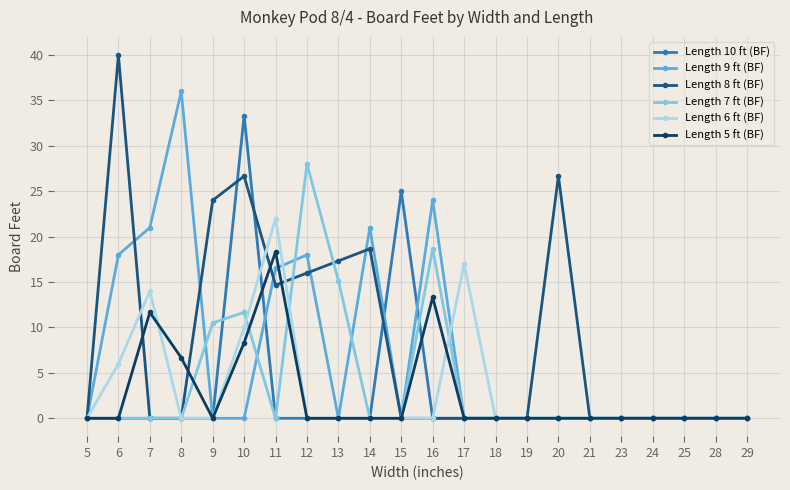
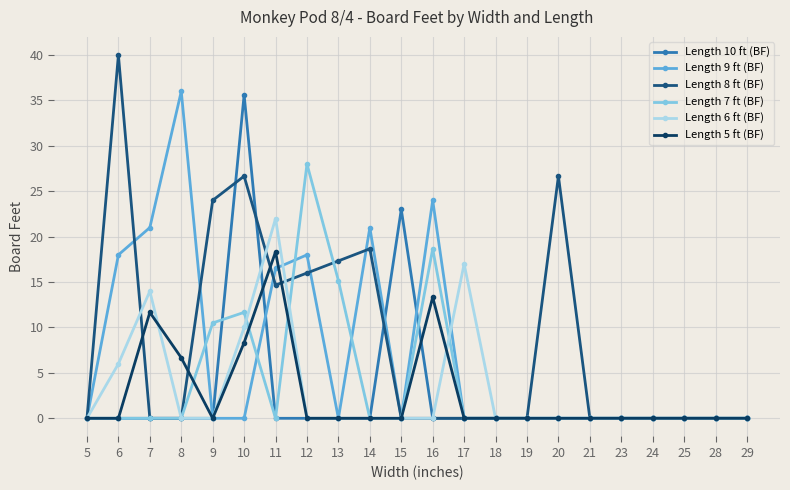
Length 10 ft (BF), 10: 33 -> 36
Length 10 ft (BF), 15: 25 -> 23
